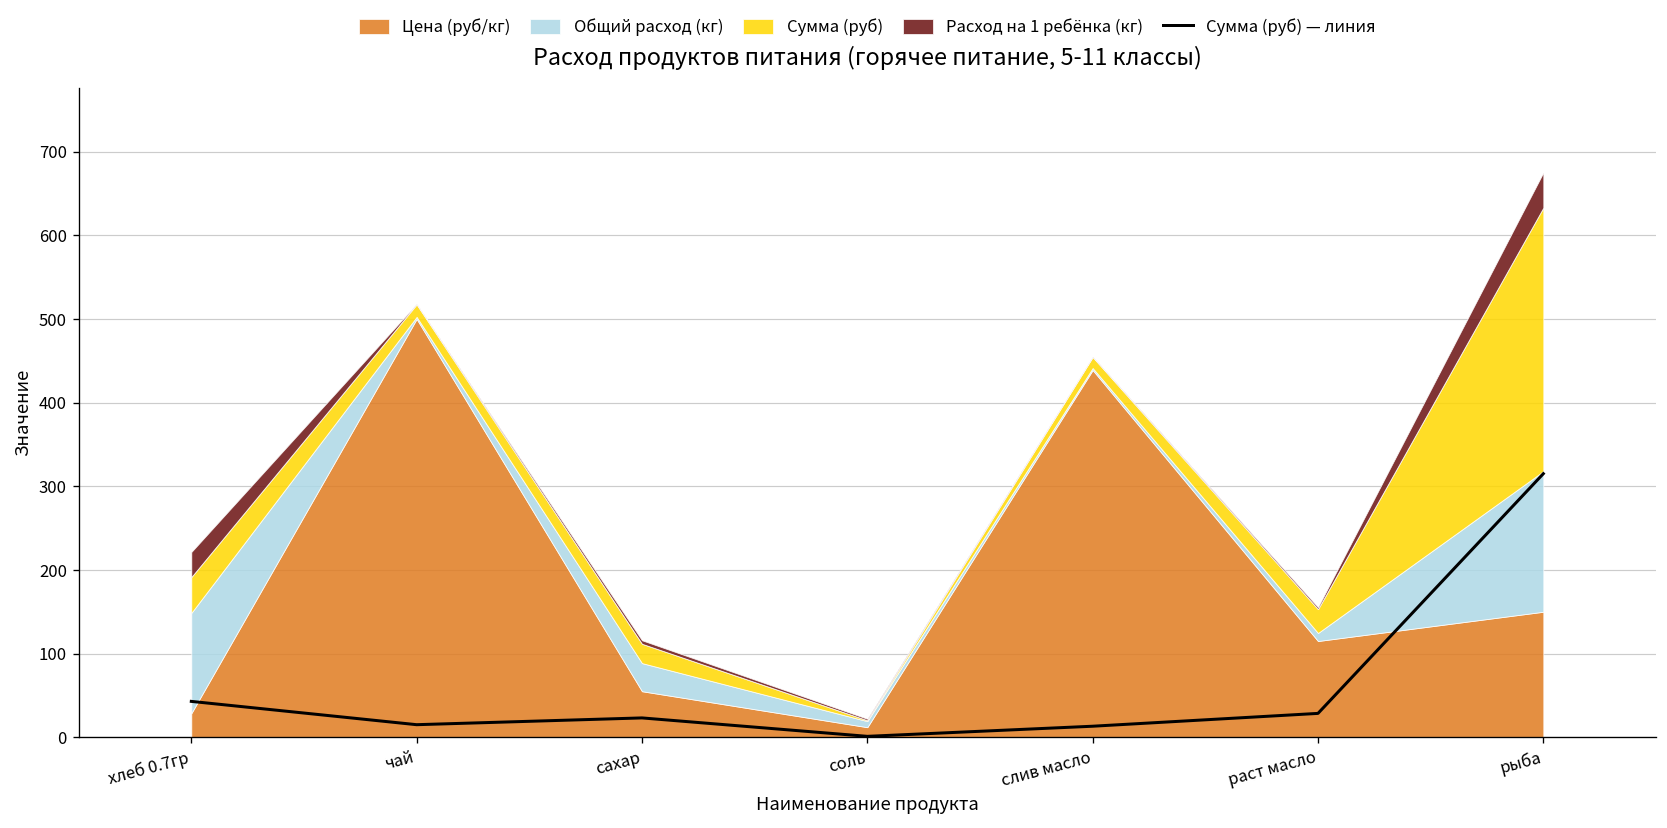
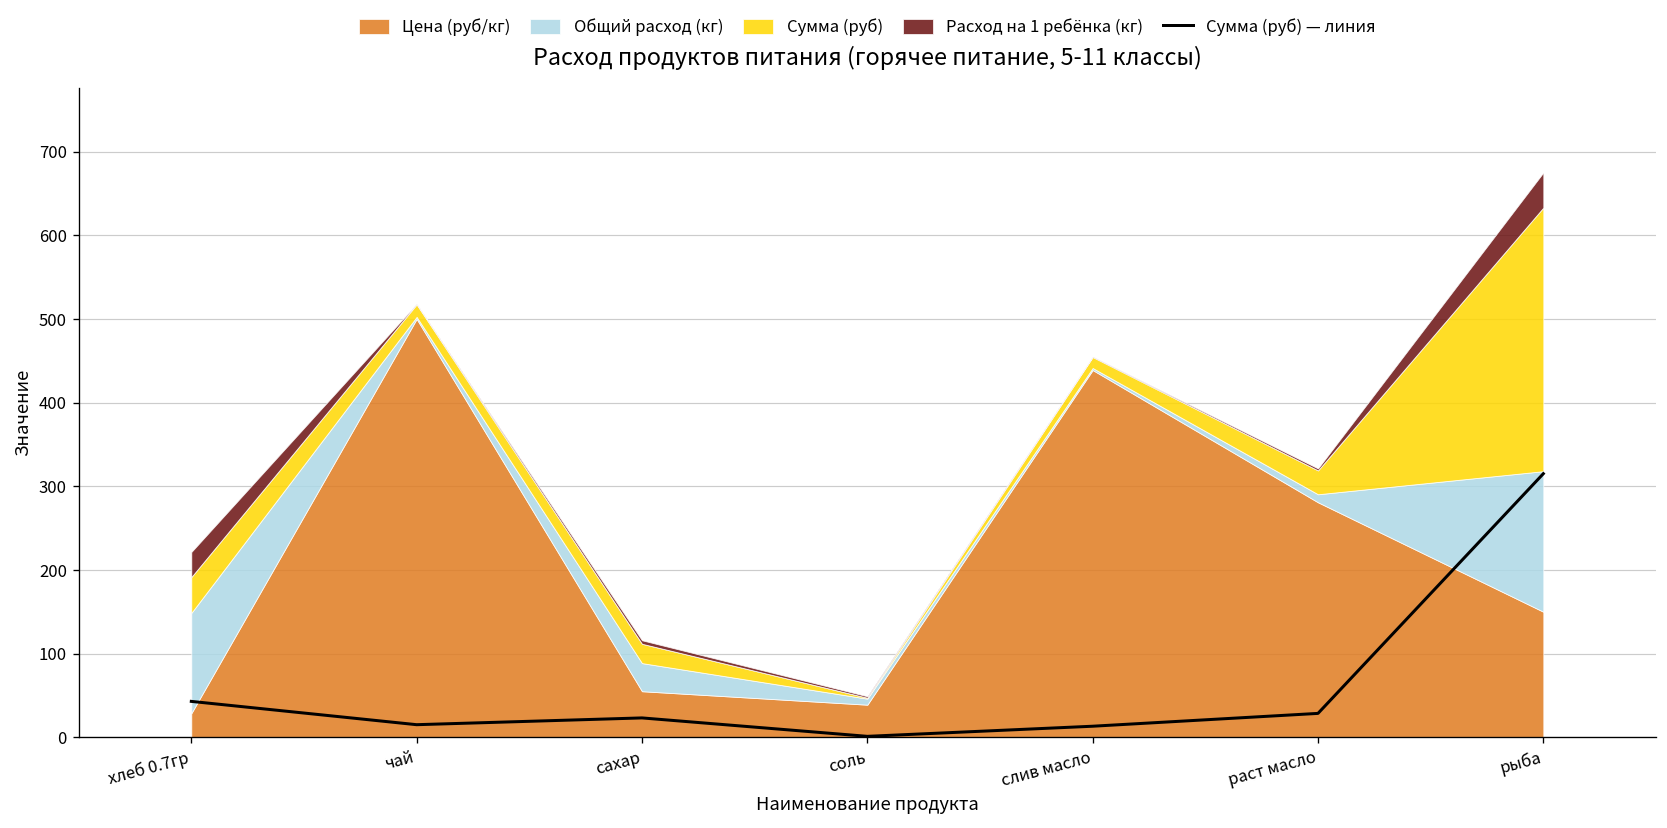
Цена (руб/кг), соль: 10 -> 40
Цена (руб/кг), раст масло: 120 -> 280
